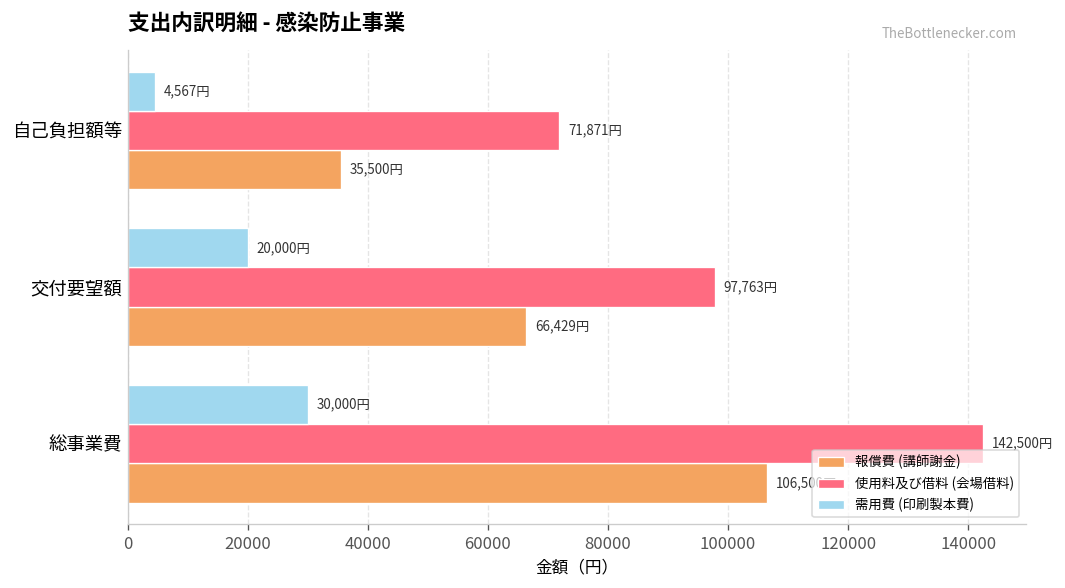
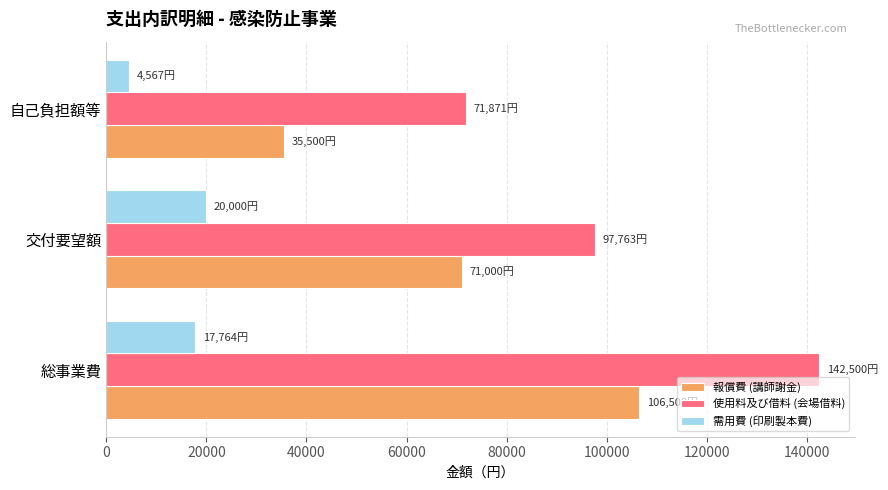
報償費 (講師謝金), 交付要望額: 66,429円 -> 71,000円
需用費 (印刷製本費), 総事業費: 30,000円 -> 17,764円
